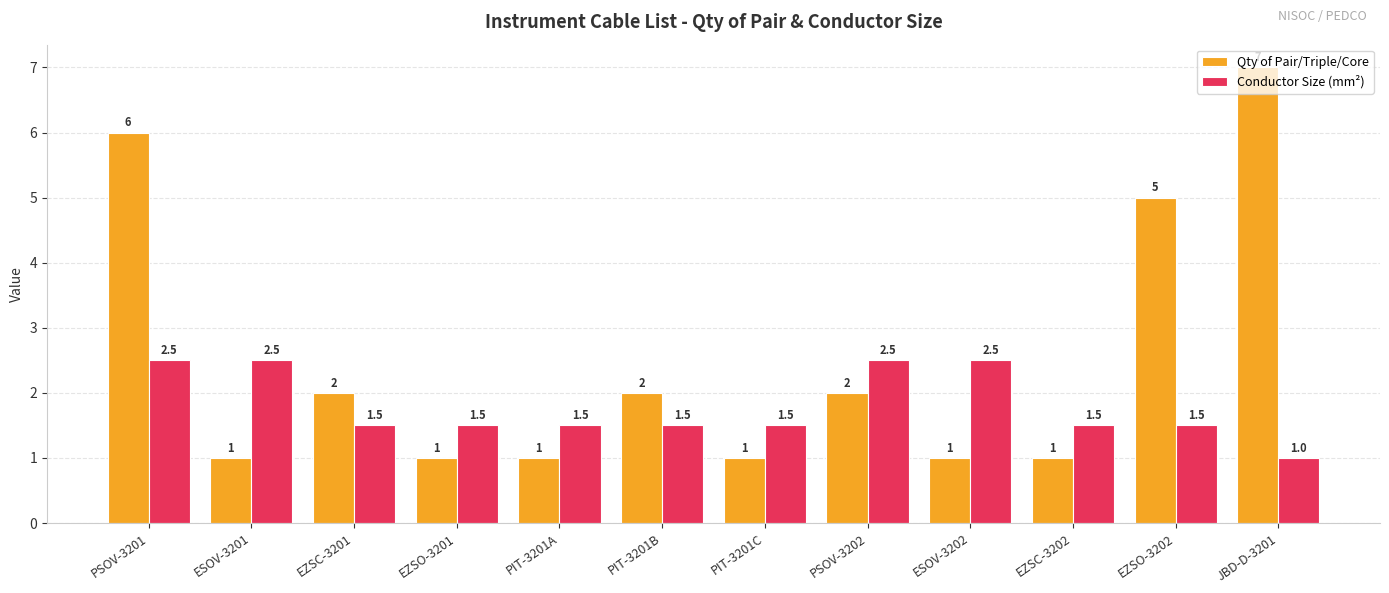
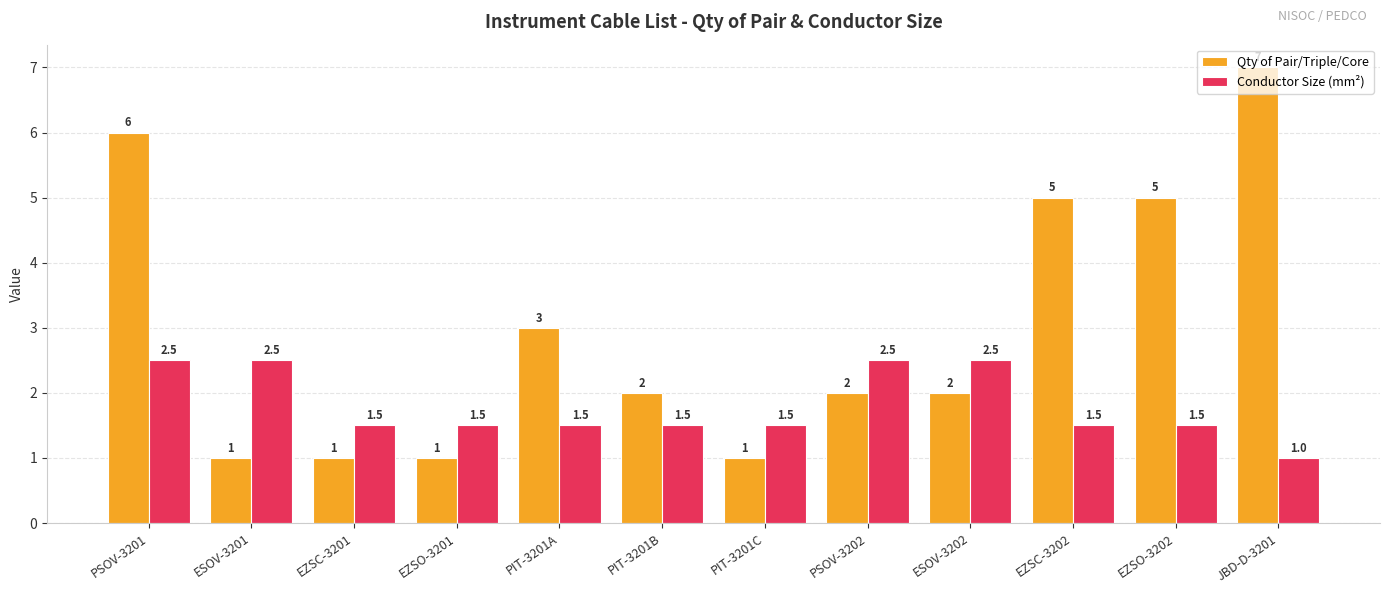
Qty of Pair/Triple/Core, EZSC-3201: 2 -> 1
Qty of Pair/Triple/Core, PIT-3201A: 1 -> 3
Qty of Pair/Triple/Core, ESOV-3202: 1 -> 2
Qty of Pair/Triple/Core, EZSC-3202: 1 -> 5
